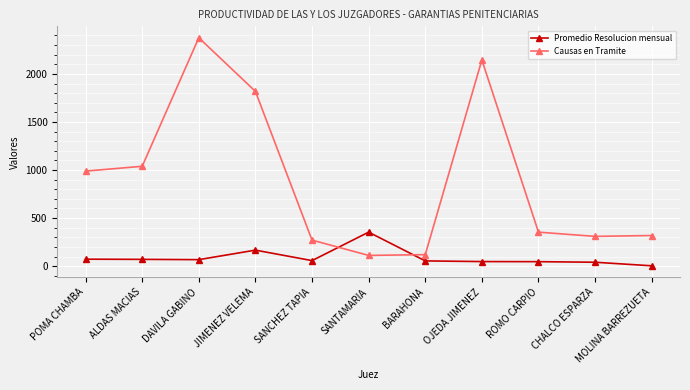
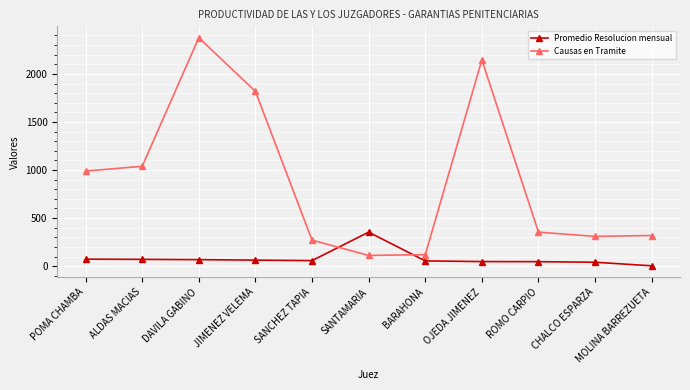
Promedio Resolucion mensual, JIMENEZ VELEMA: 200 -> 100
